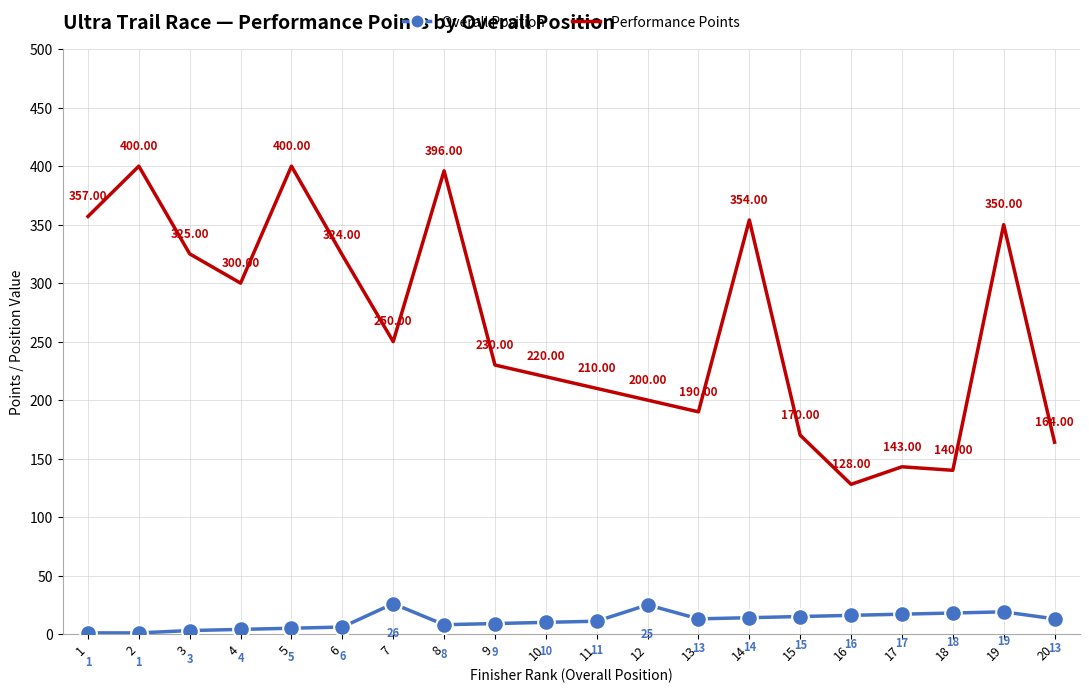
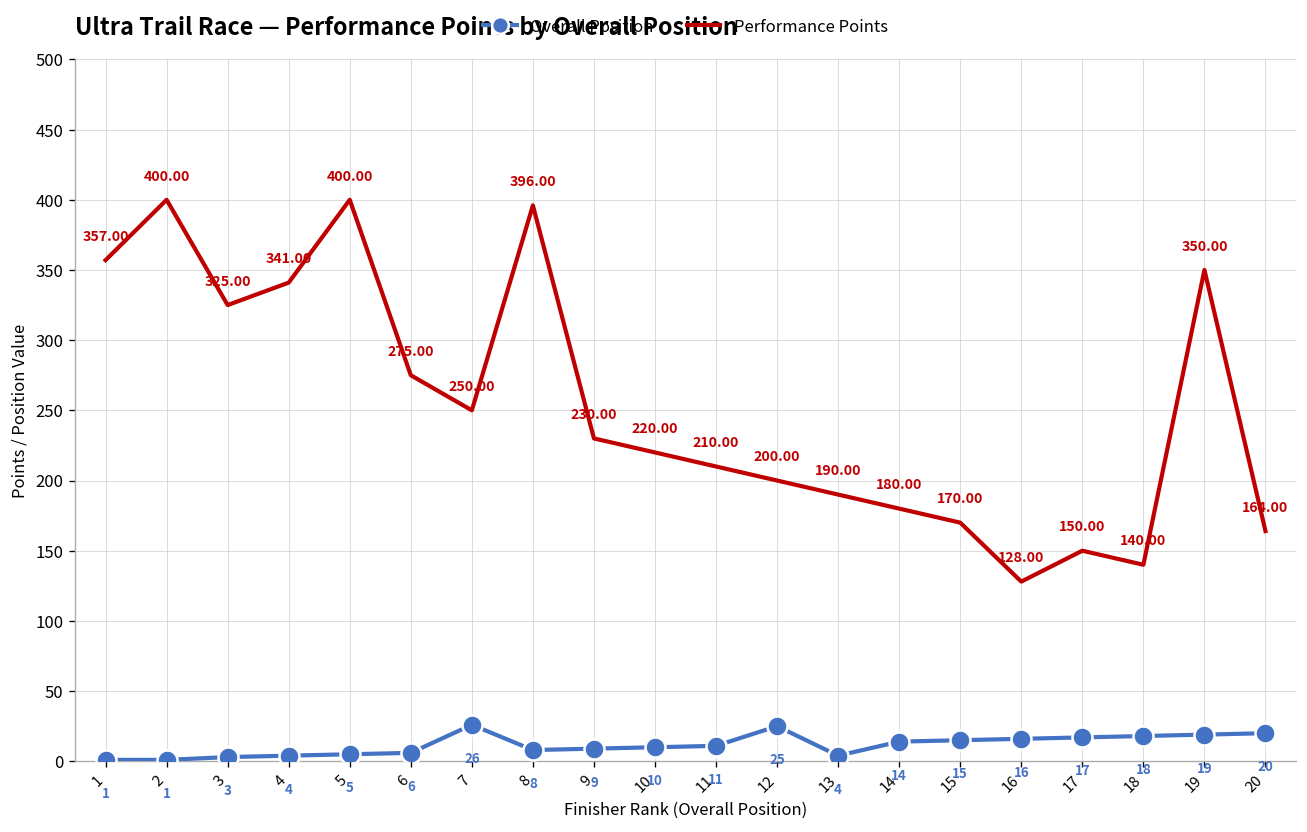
Performance Points, 4: 300.00 -> 341.00
Performance Points, 6: 324.00 -> 275.00
Overall Position, 13: 13 -> 4
Performance Points, 14: 354.00 -> 180.00
Performance Points, 17: 143.00 -> 150.00
Overall Position, 20: 13 -> 20
